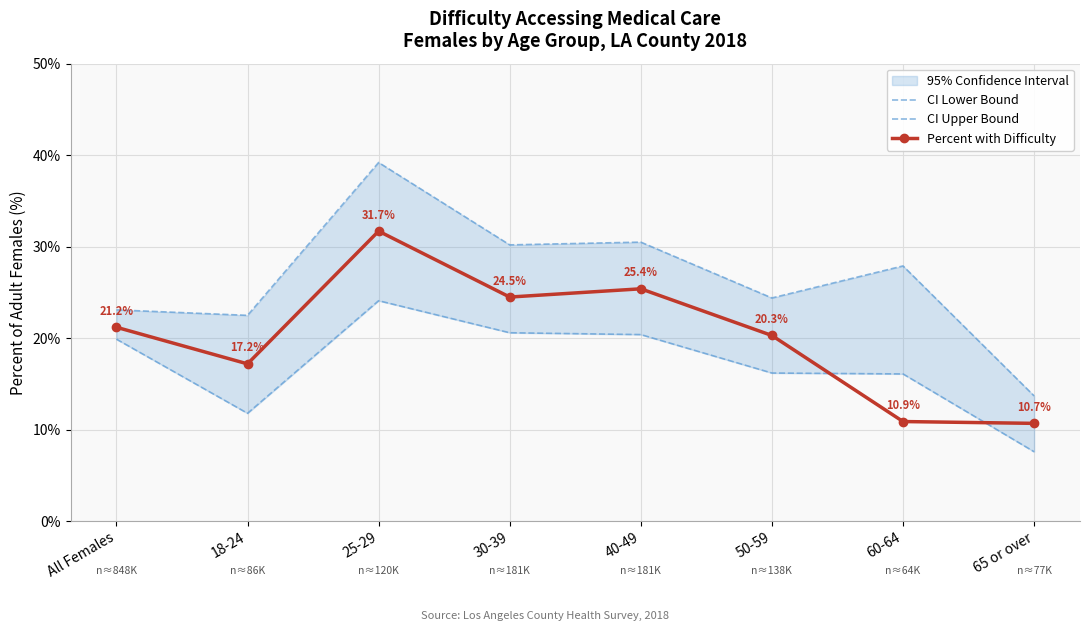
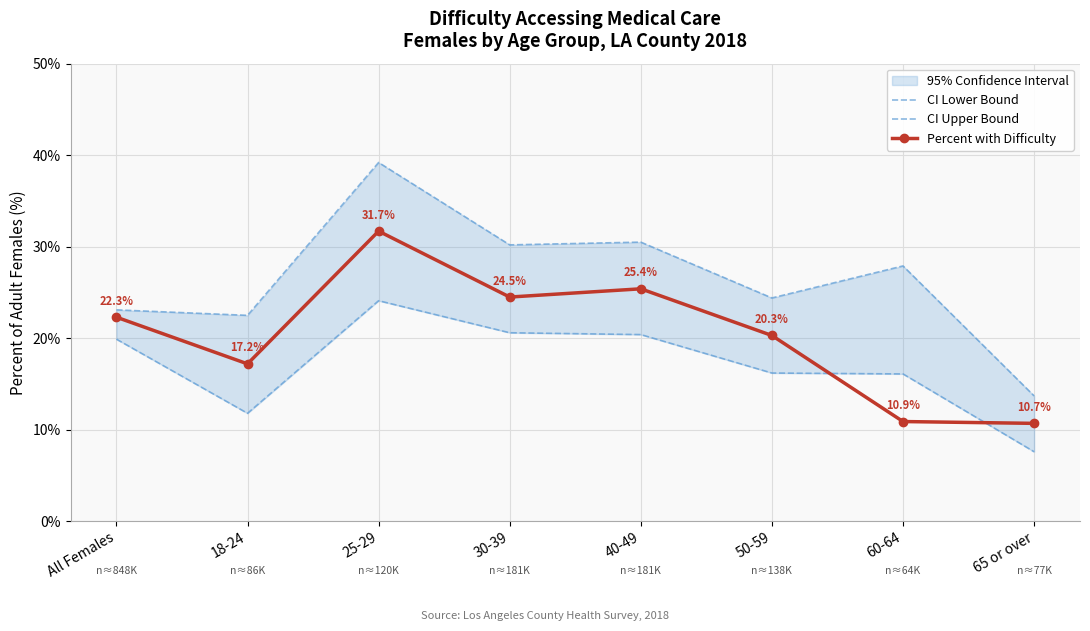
Percent with Difficulty, All Females: 21.2% -> 22.3%
